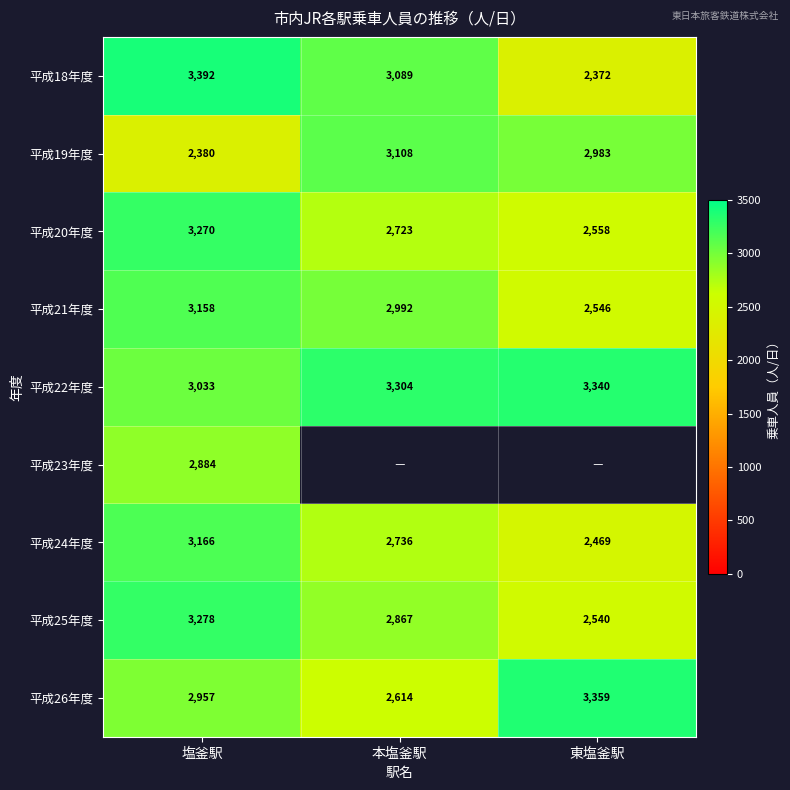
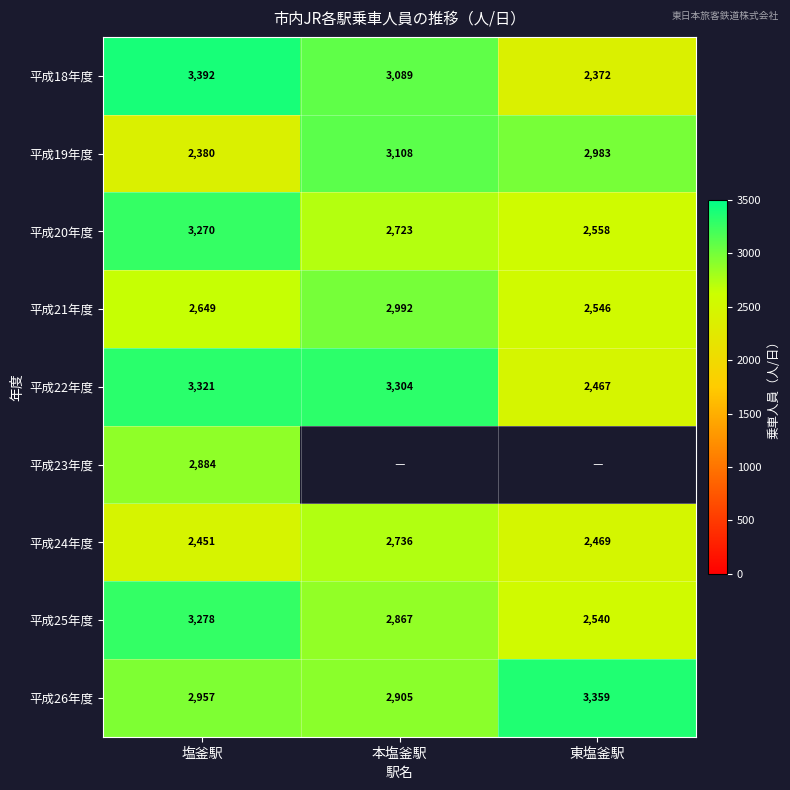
平成21年度, 塩釜駅: 3,158 -> 2,649
平成22年度, 塩釜駅: 3,033 -> 3,321
平成22年度, 東塩釜駅: 3,340 -> 2,467
平成24年度, 塩釜駅: 3,166 -> 2,451
平成26年度, 本塩釜駅: 2,614 -> 2,905
